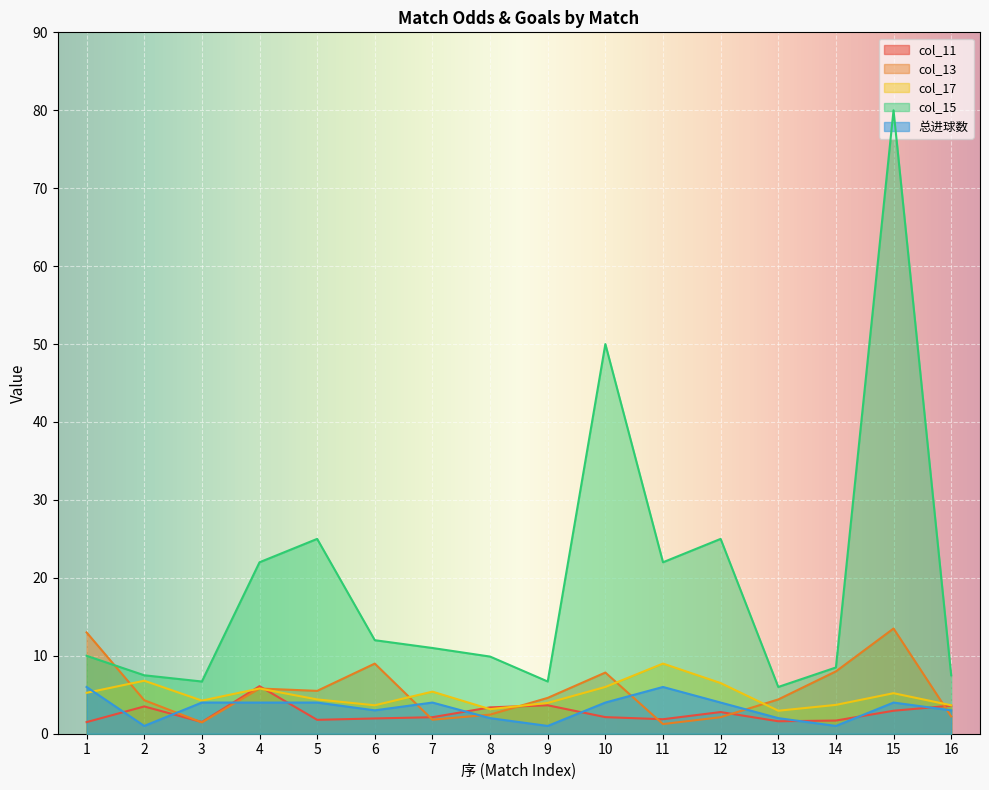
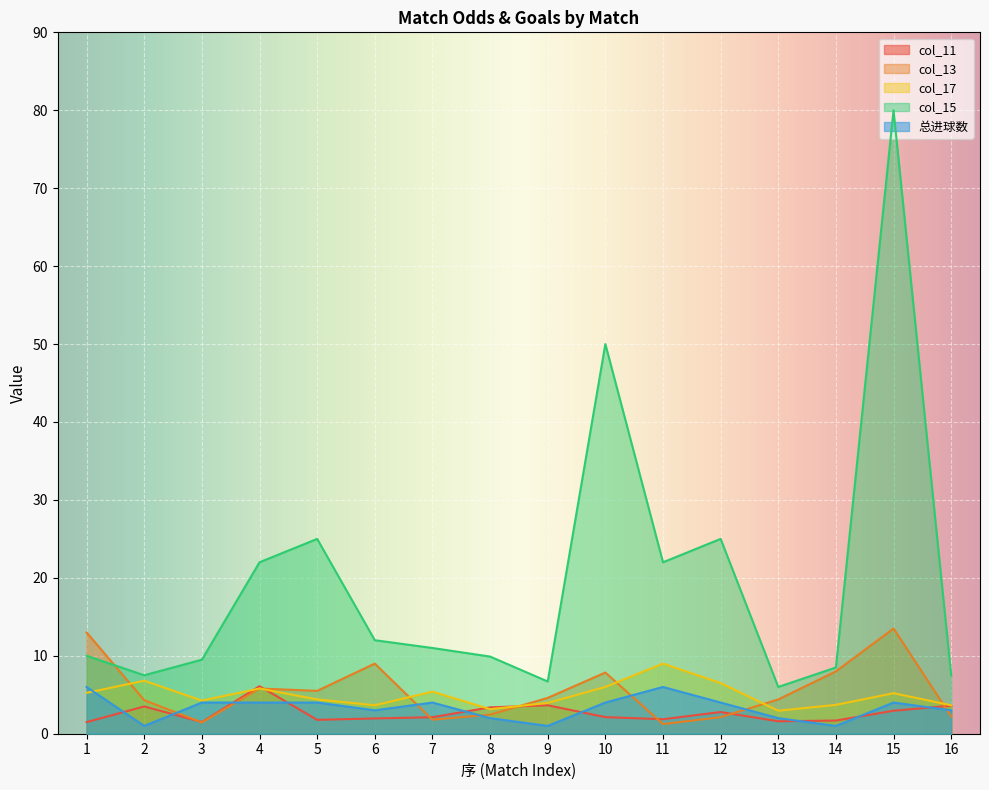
col_15, 3: 7 -> 10
